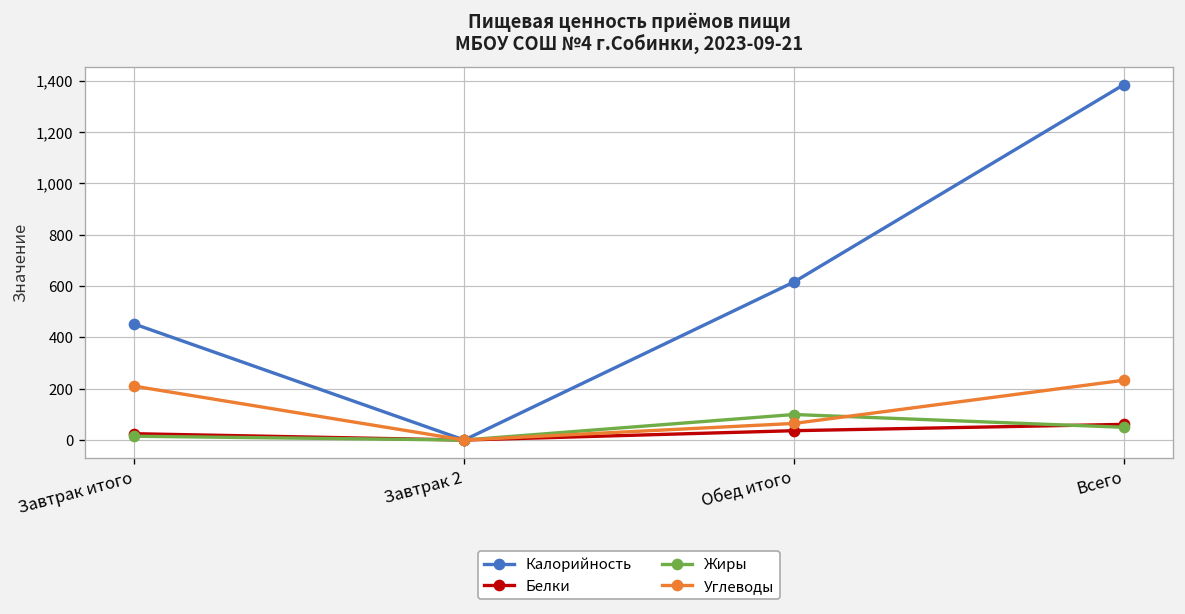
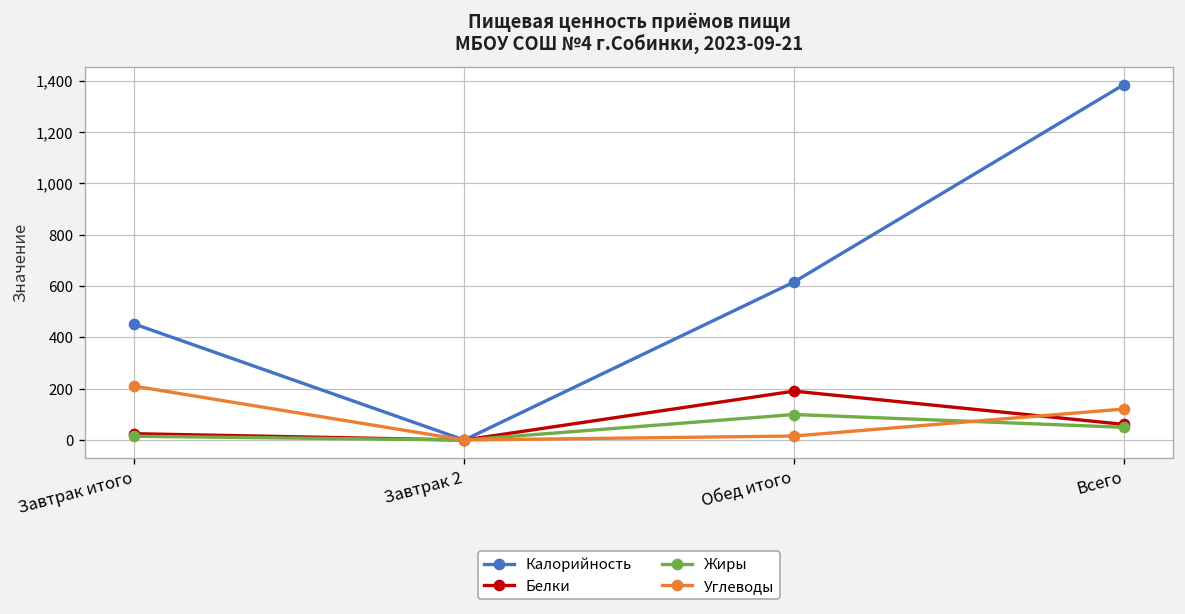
Белки, Обед итого: 40 -> 190
Углеводы, Обед итого: 60 -> 20
Углеводы, Всего: 230 -> 120
